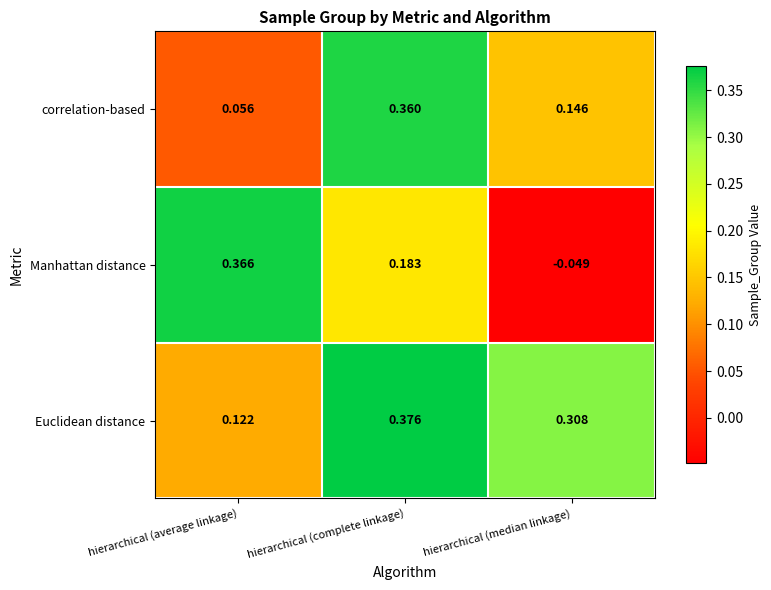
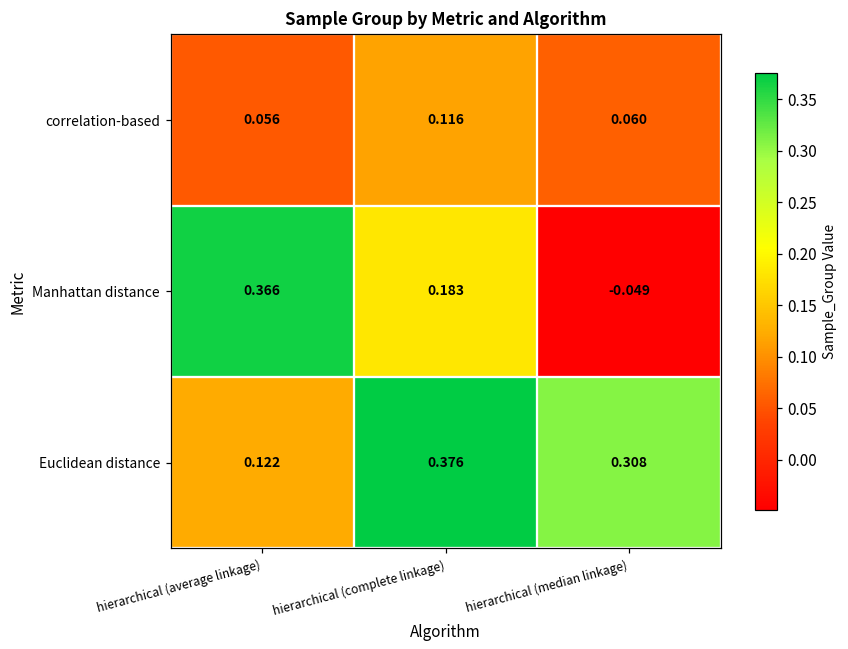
correlation-based, hierarchical (complete linkage): 0.360 -> 0.116
correlation-based, hierarchical (median linkage): 0.146 -> 0.060
